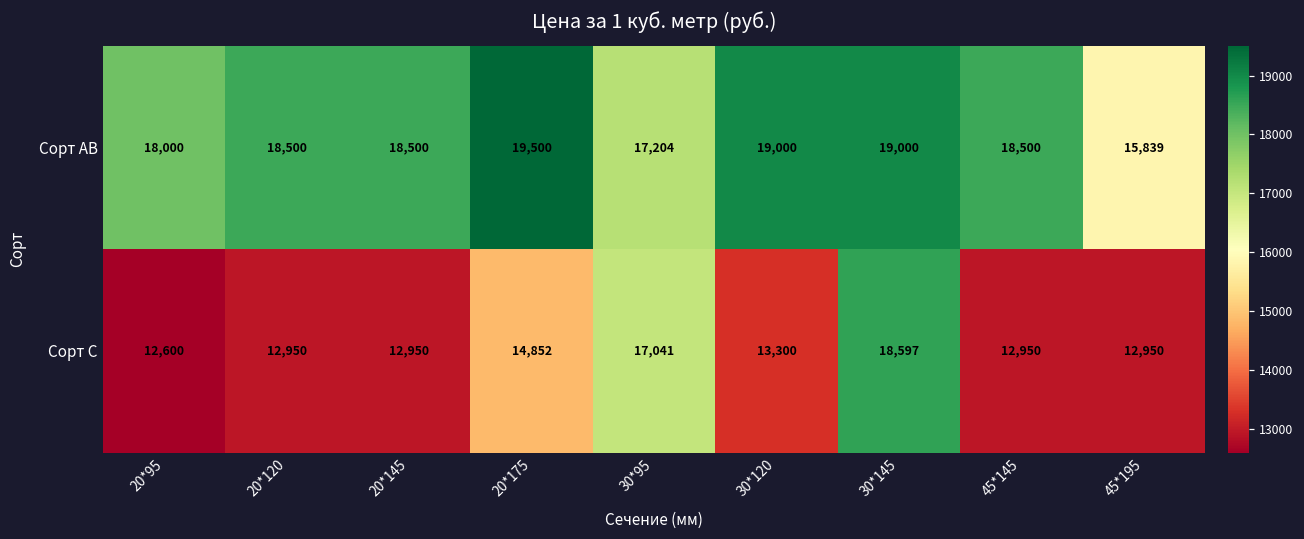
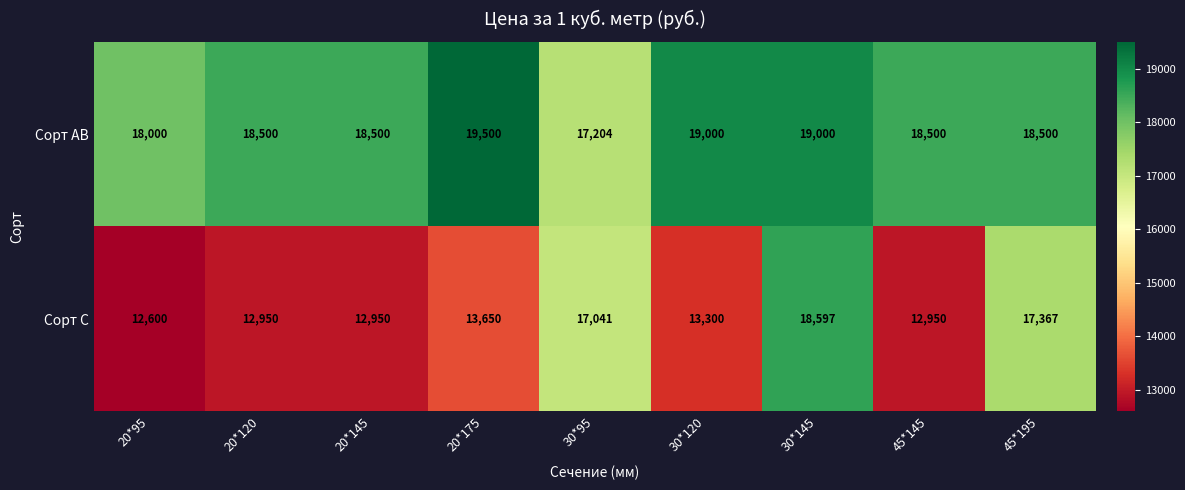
Сорт АВ, 45*195: 15,839 -> 18,500
Сорт С, 20*175: 14,852 -> 13,650
Сорт С, 45*195: 12,950 -> 17,367
